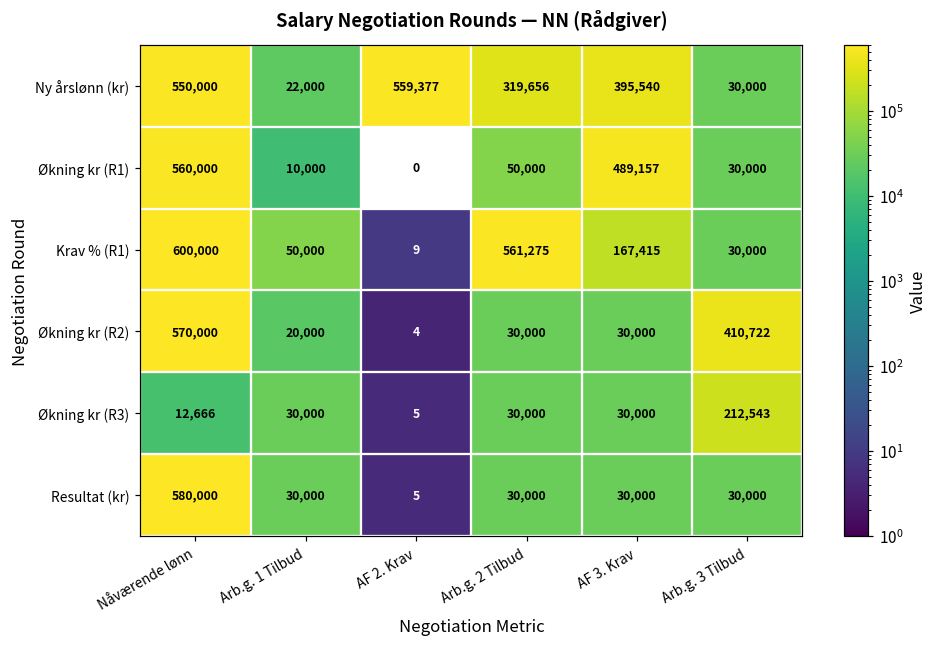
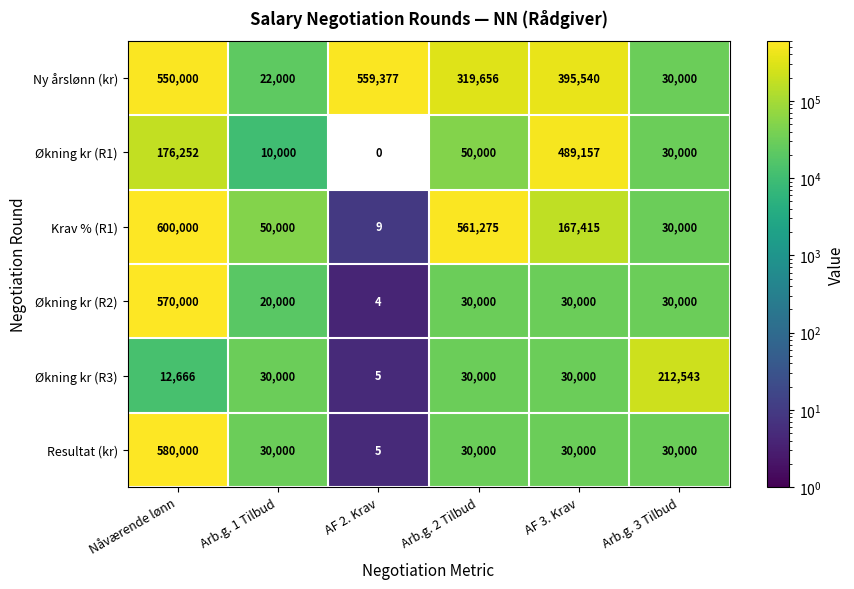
Økning kr (R1), Nåværende lønn: 560,000 -> 176,252
Økning kr (R2), Arb.g. 3 Tilbud: 410,722 -> 30,000
